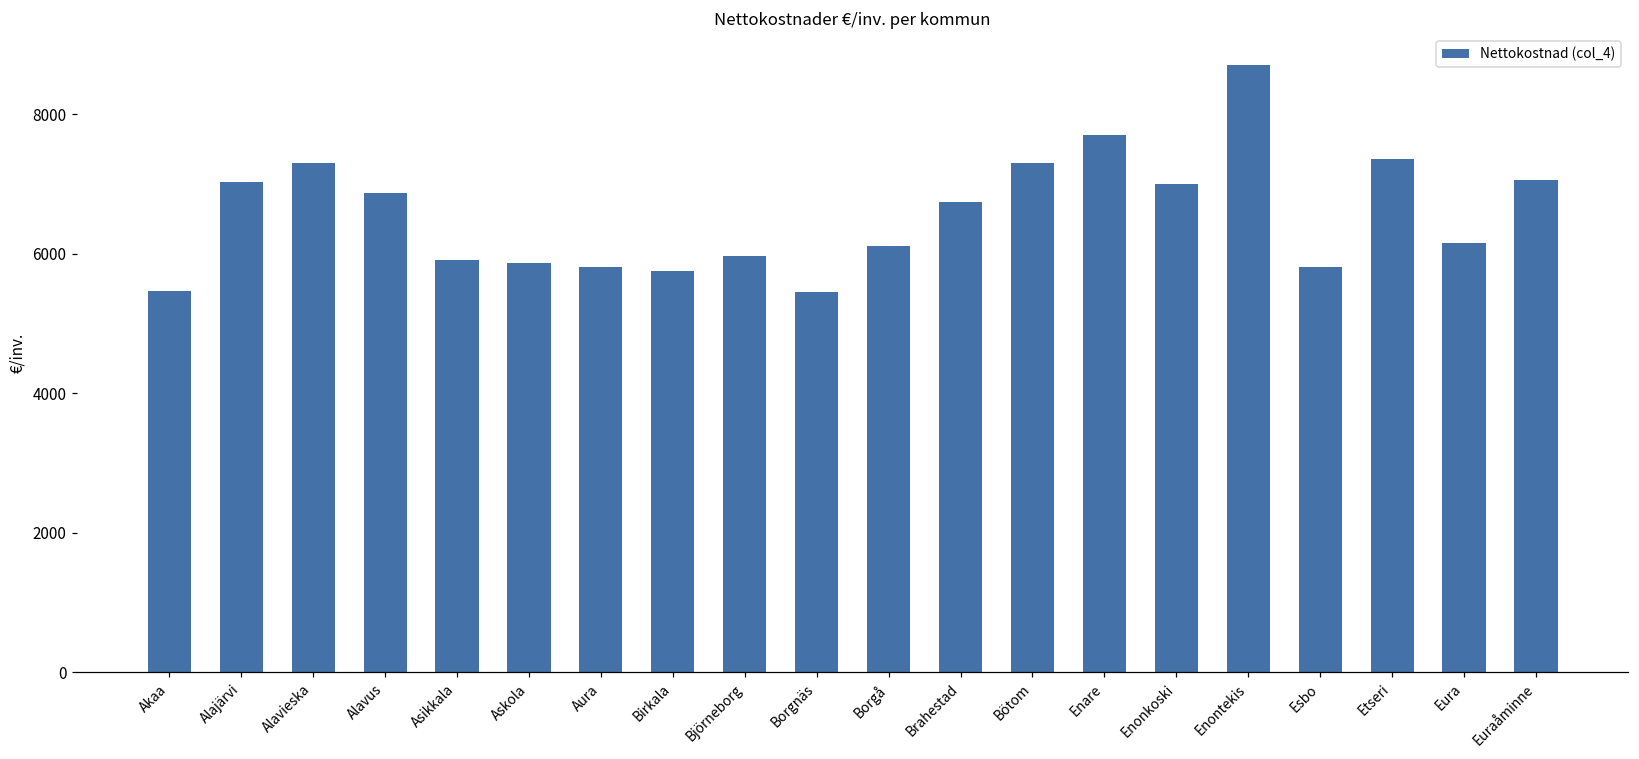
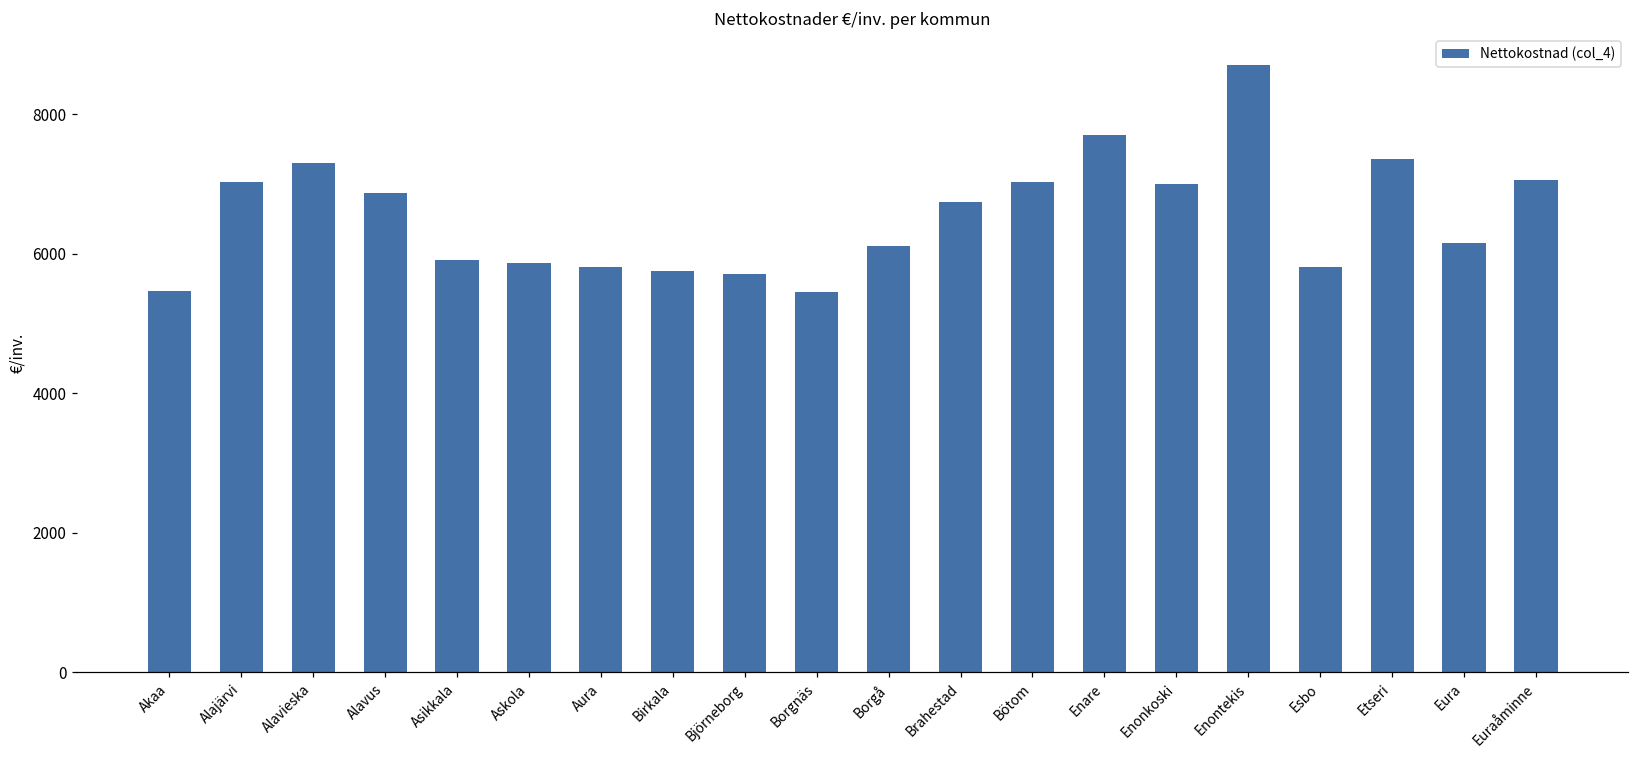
Björneborg: 6000 -> 5700
Bötom: 7300 -> 7000
